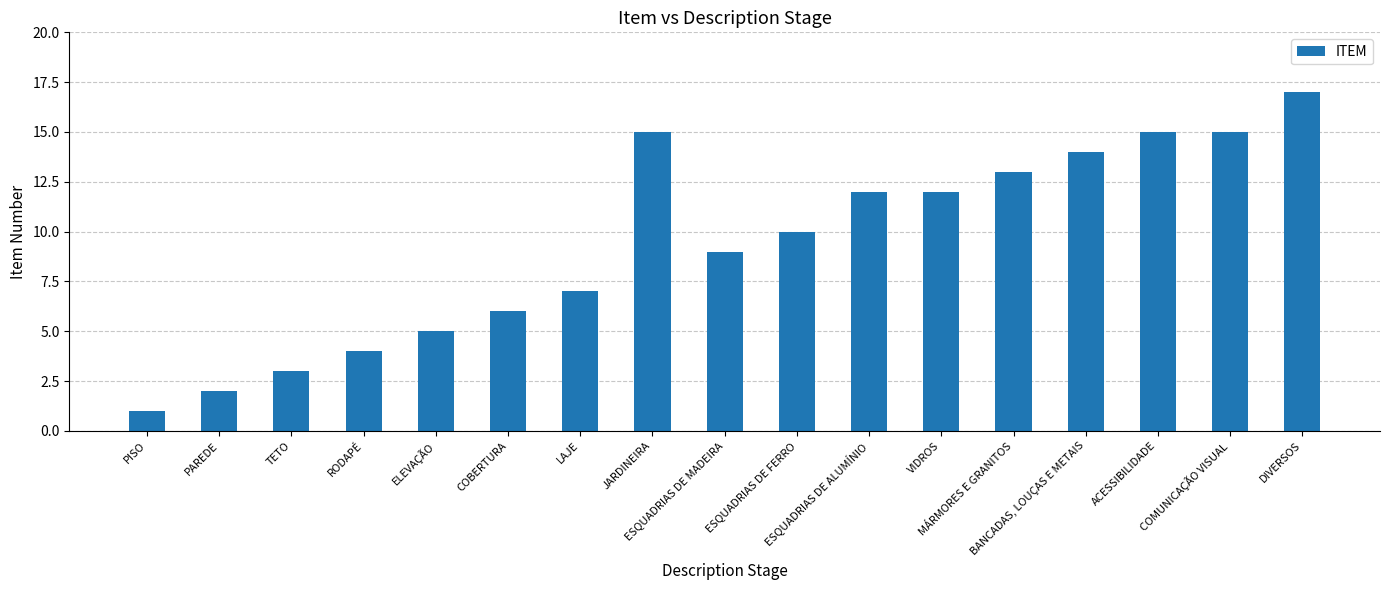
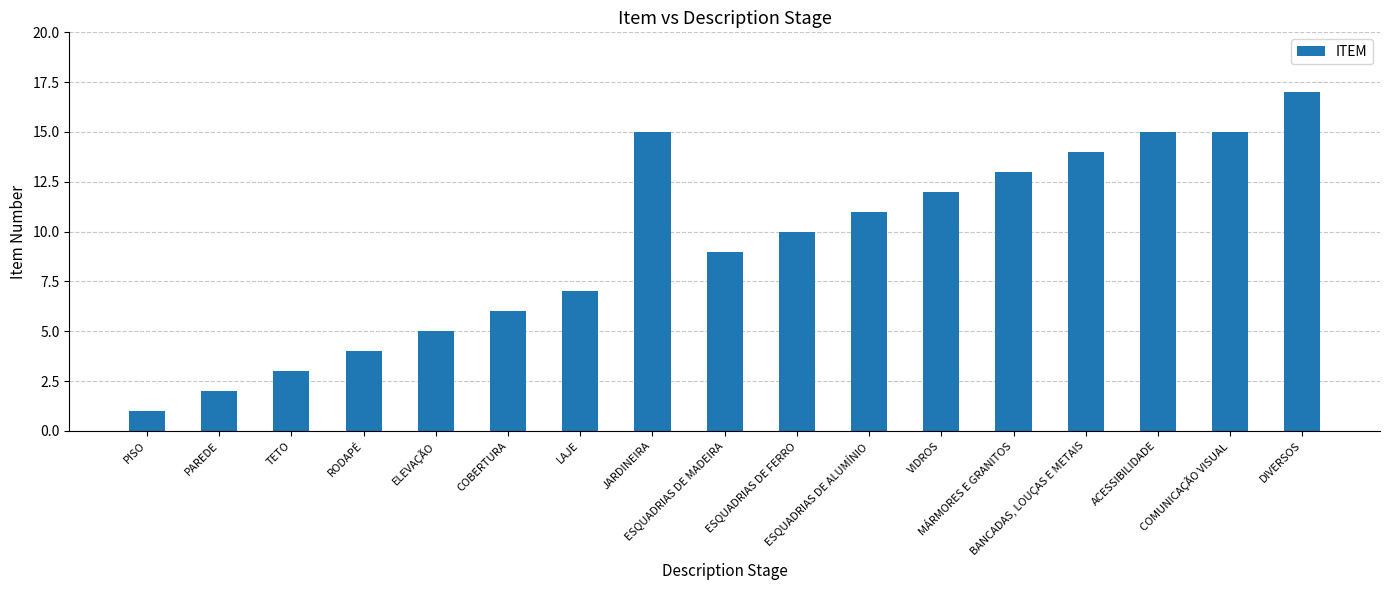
ESQUADRIAS DE ALUMÍNIO: 12 -> 11
